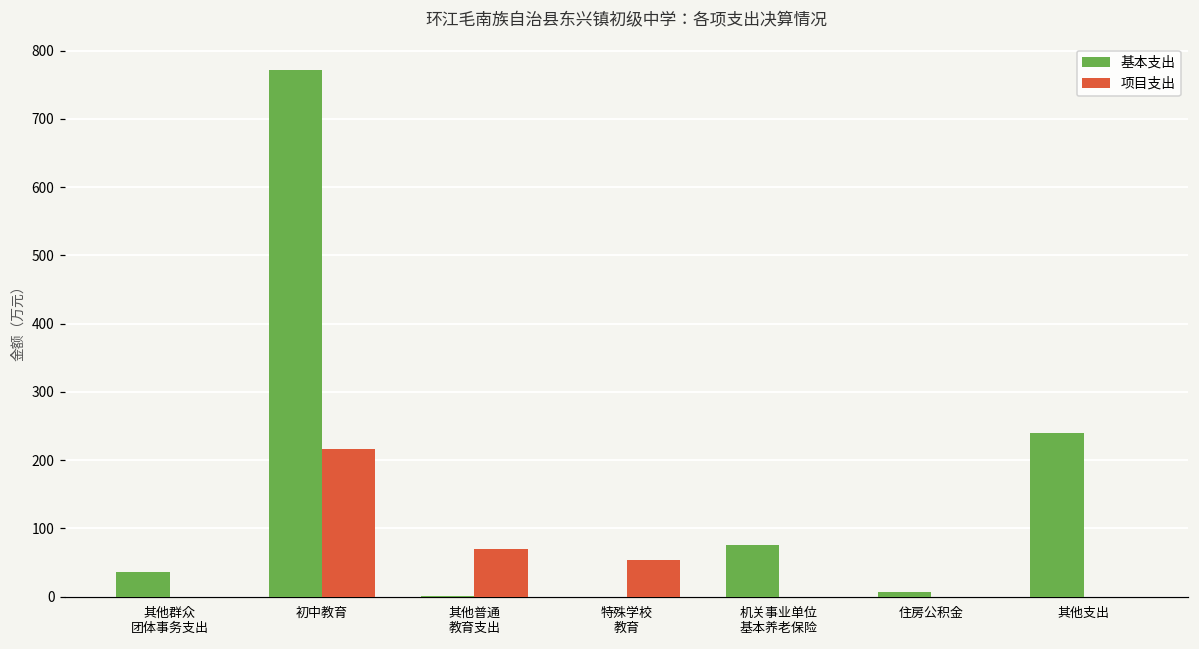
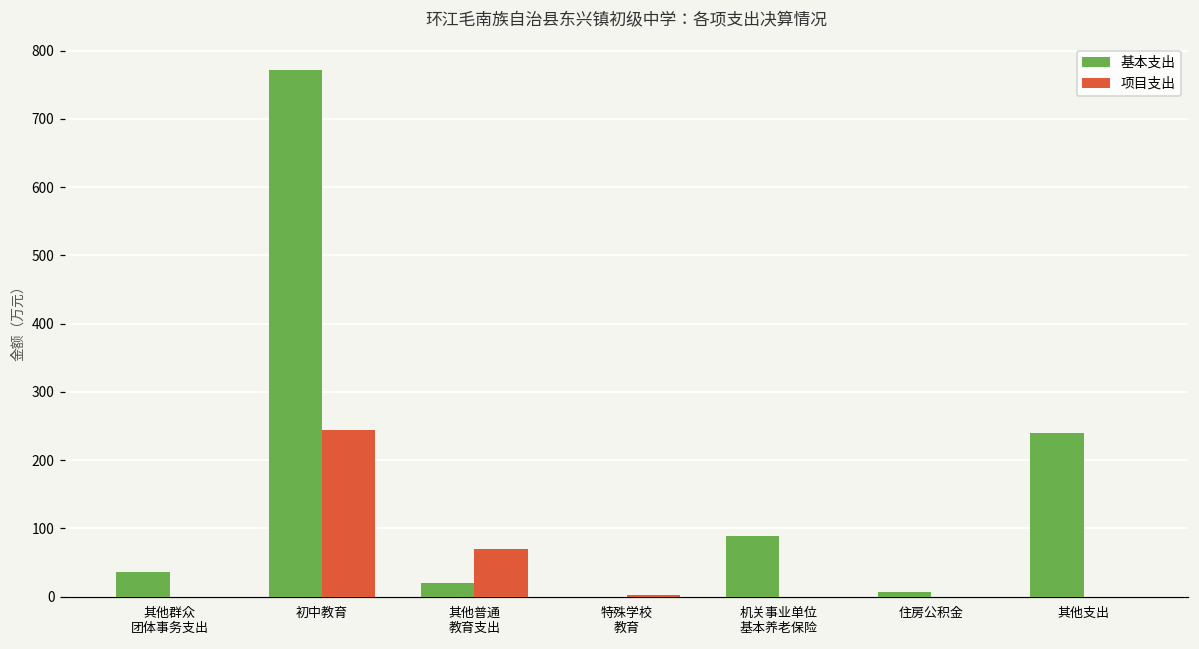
项目支出, 初中教育: 220 -> 240
基本支出, 其他普通 教育支出: 0 -> 20
项目支出, 特殊学校 教育: 50 -> 0
基本支出, 机关事业单位 基本养老保险: 80 -> 90
